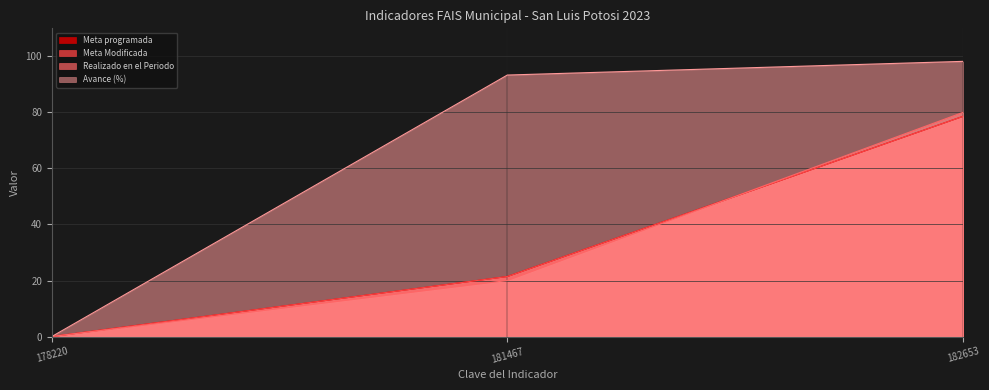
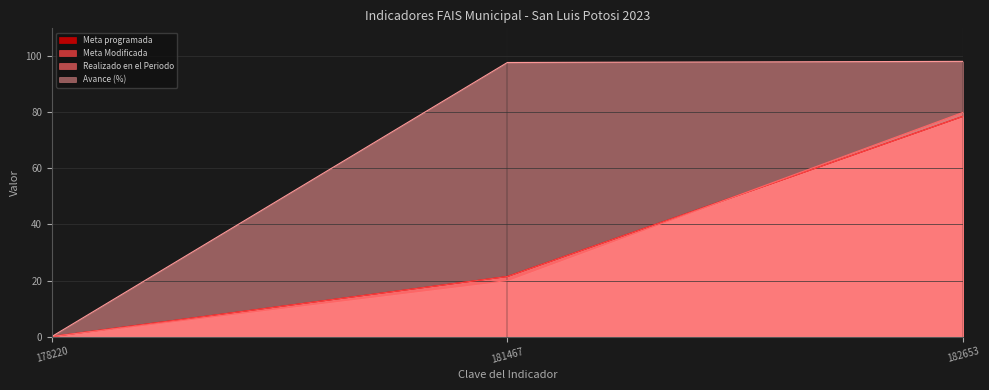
Avance (%), 181467: 93 -> 98
